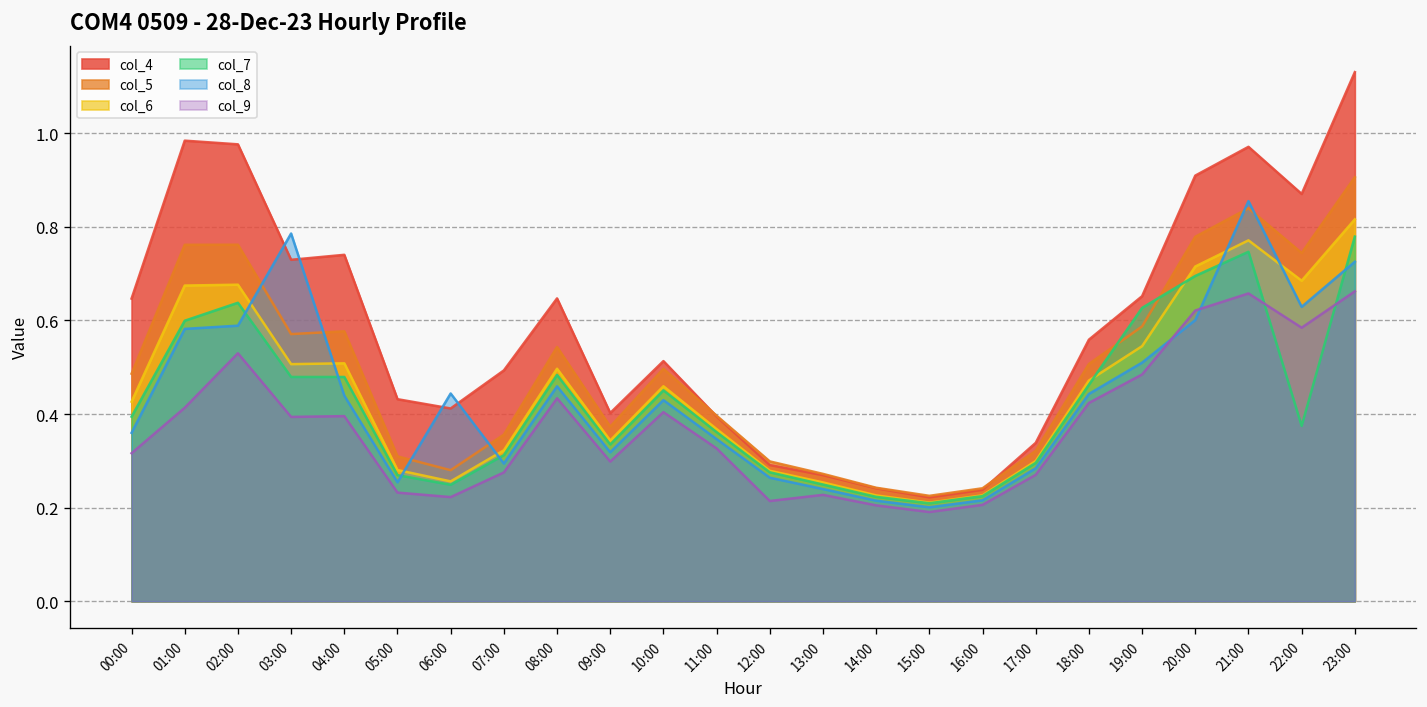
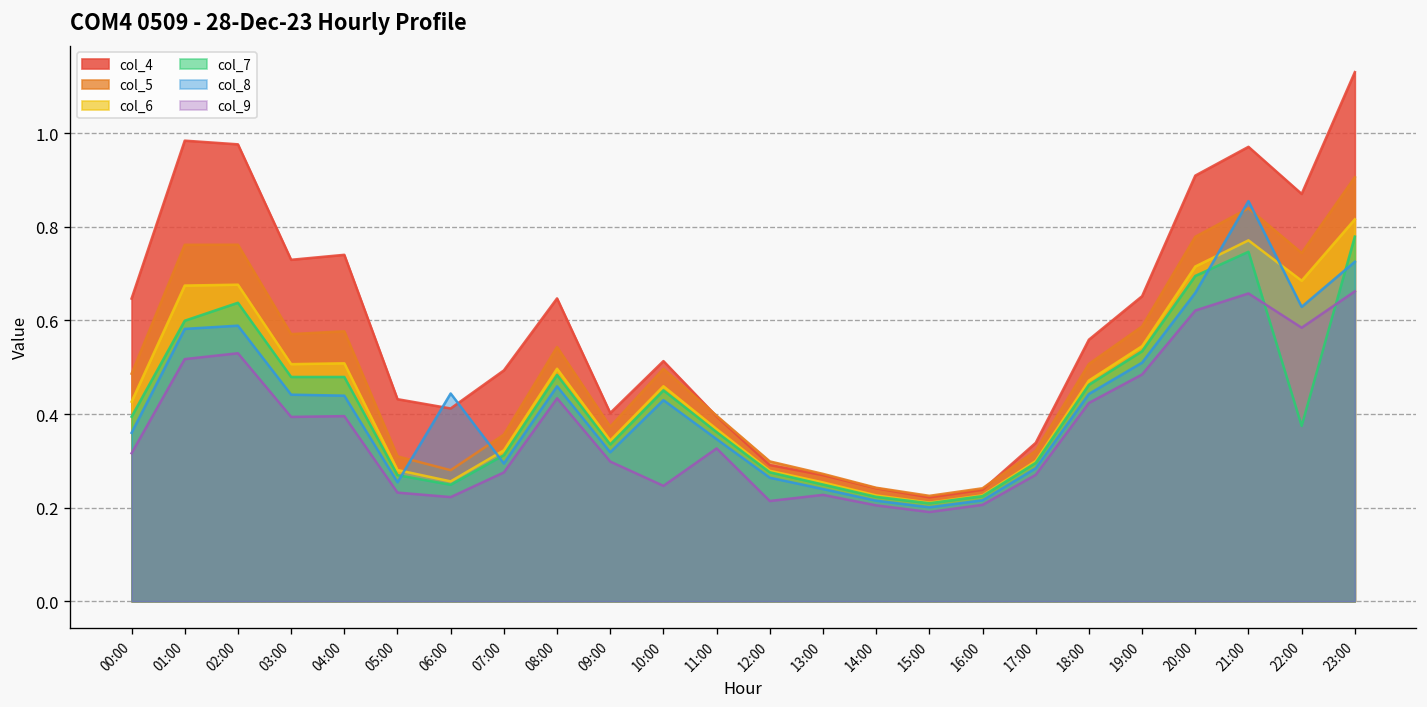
col_9, 01:00: 0.41 -> 0.52
col_8, 03:00: 0.79 -> 0.44
col_9, 10:00: 0.40 -> 0.25
col_7, 19:00: 0.63 -> 0.53
col_8, 20:00: 0.60 -> 0.66
